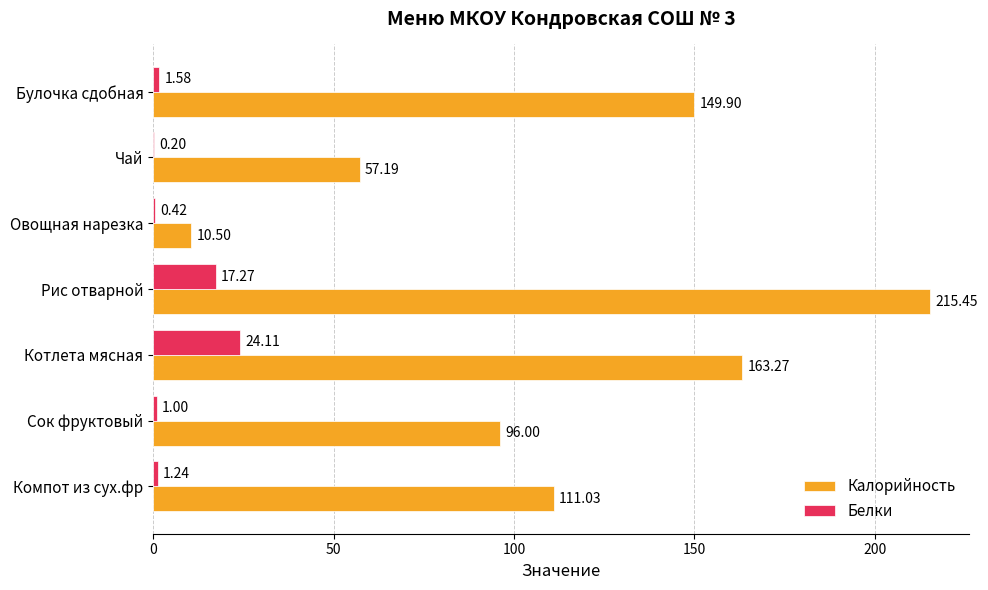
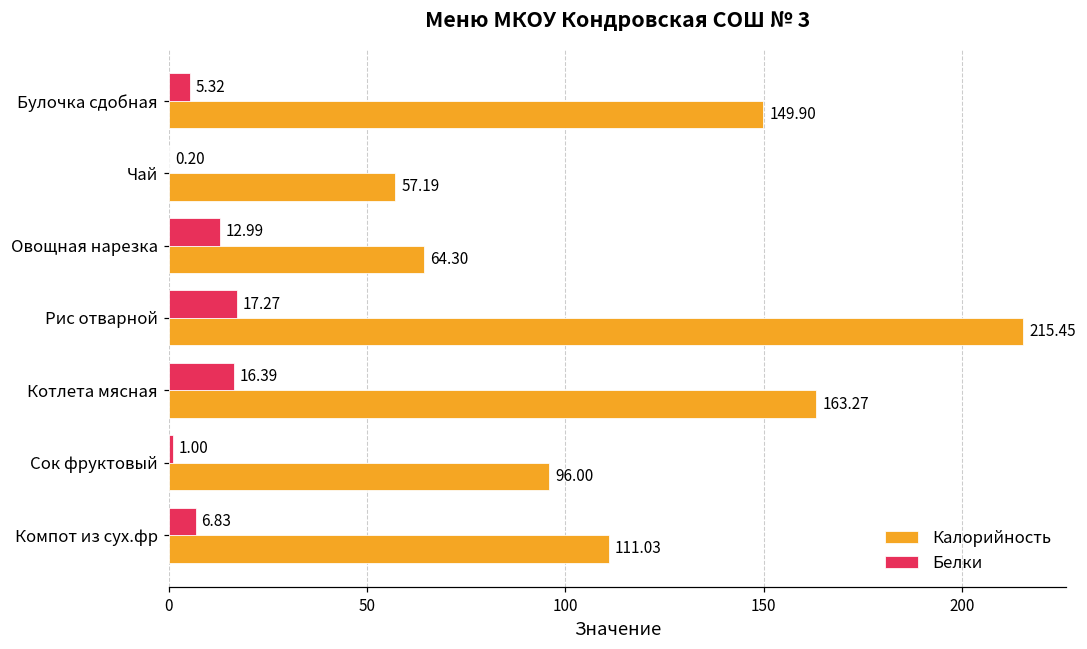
Белки, Булочка сдобная: 1.58 -> 5.32
Белки, Овощная нарезка: 0.42 -> 12.99
Калорийность, Овощная нарезка: 10.50 -> 64.30
Белки, Котлета мясная: 24.11 -> 16.39
Белки, Компот из сух.фр: 1.24 -> 6.83
